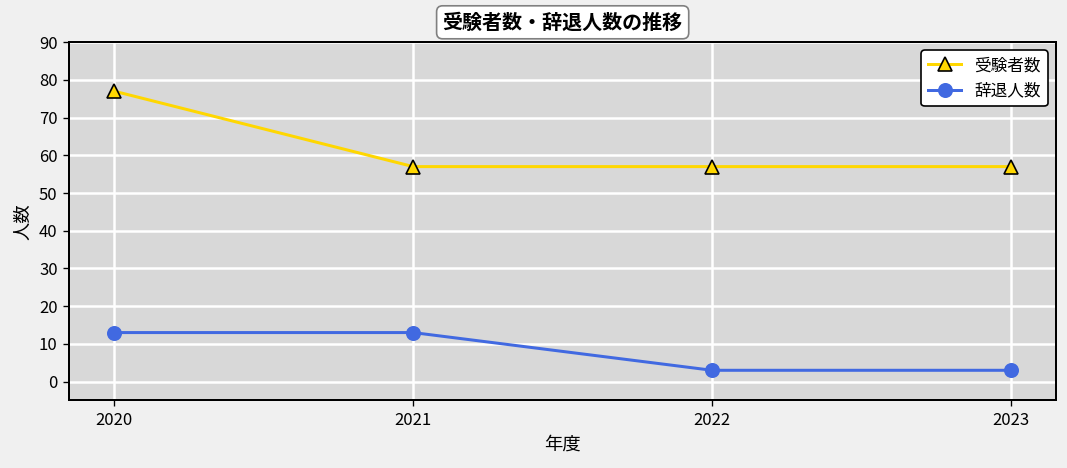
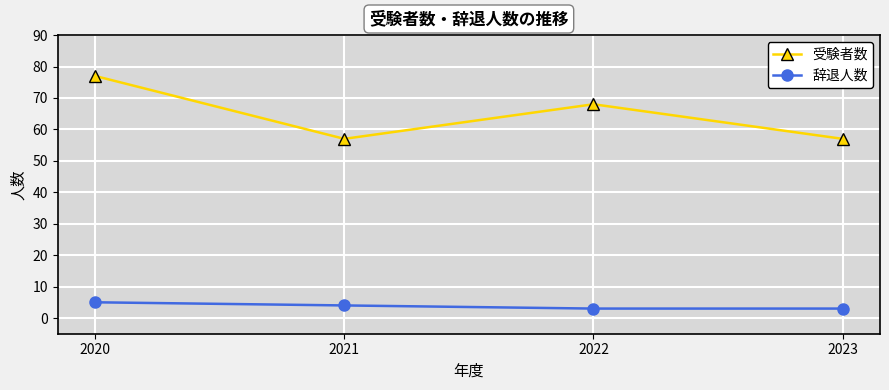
辞退人数, 2020: 13 -> 5
辞退人数, 2021: 13 -> 4
受験者数, 2022: 57 -> 68
